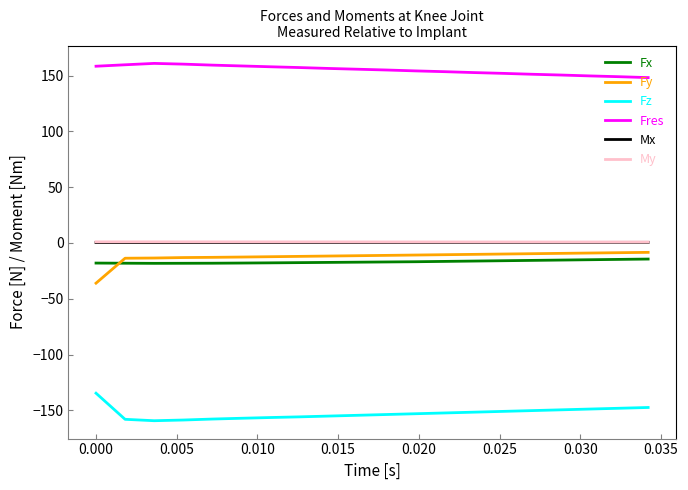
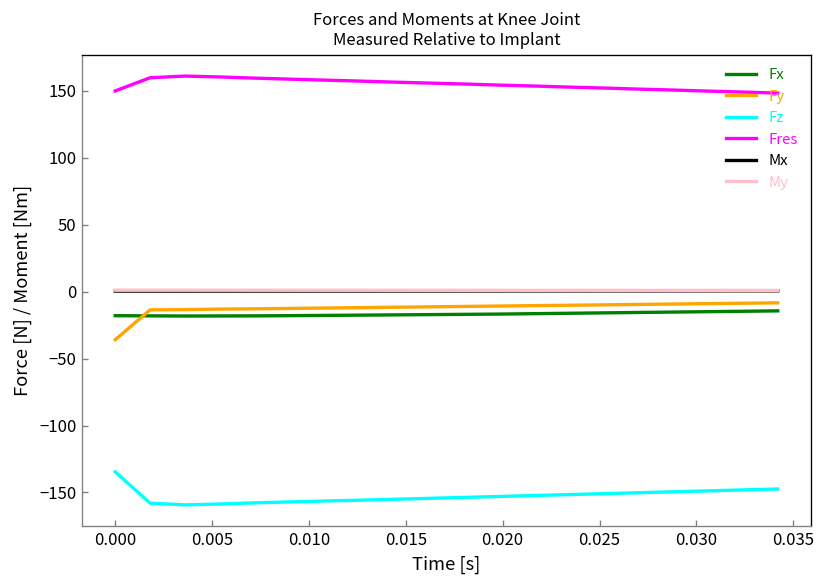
Fres, 0.000: 158 -> 150
